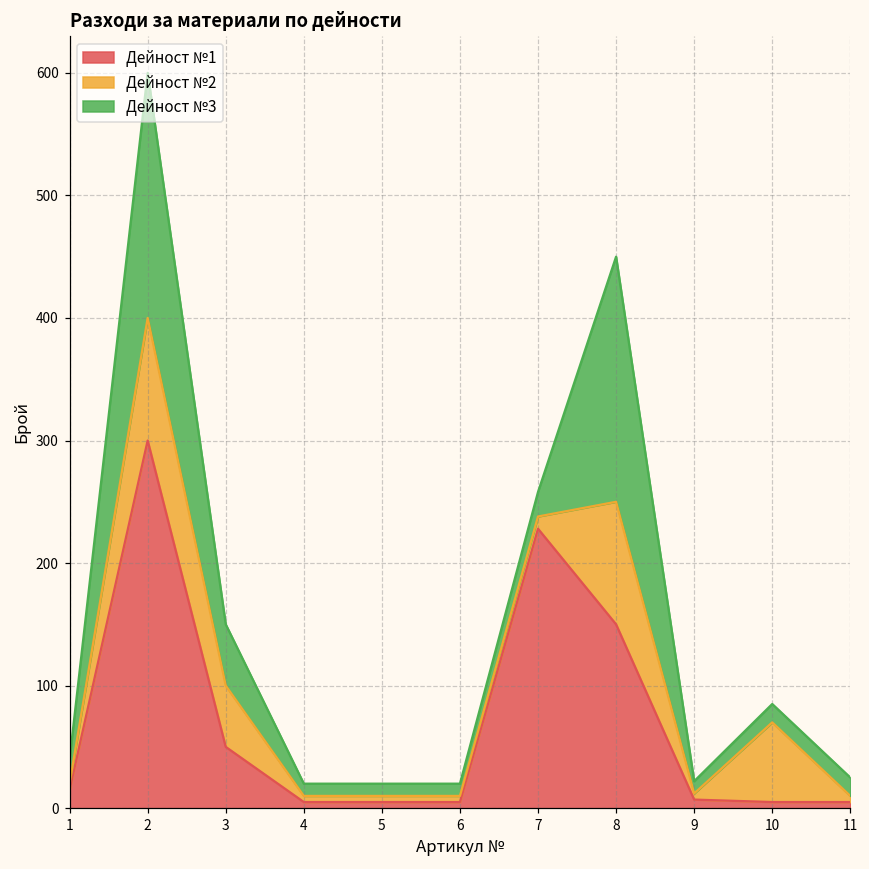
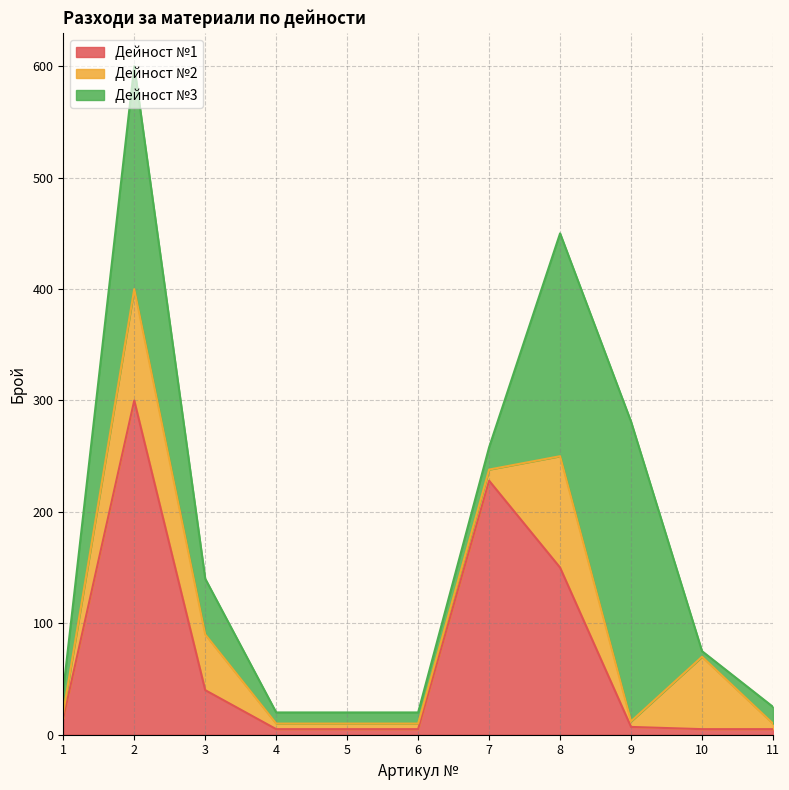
Дейност №1, 3: 50 -> 40
Дейност №3, 9: 10 -> 269
Дейност №3, 10: 15 -> 5
